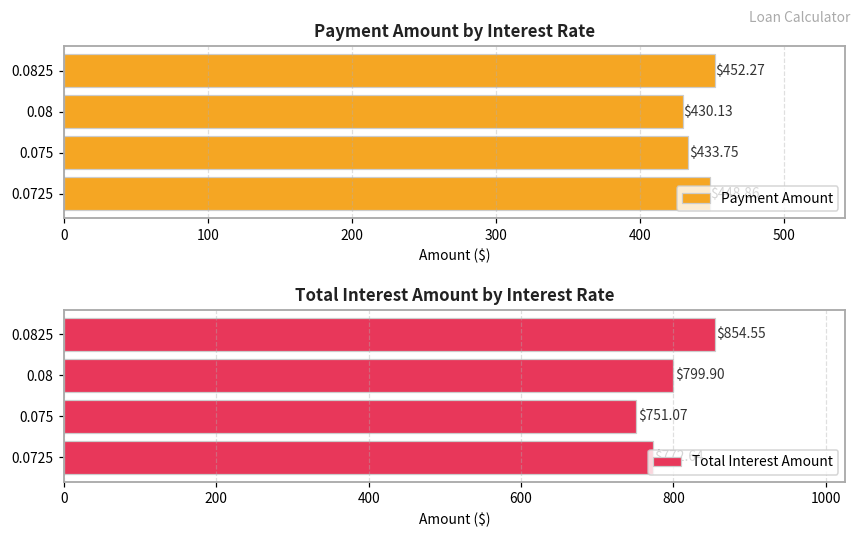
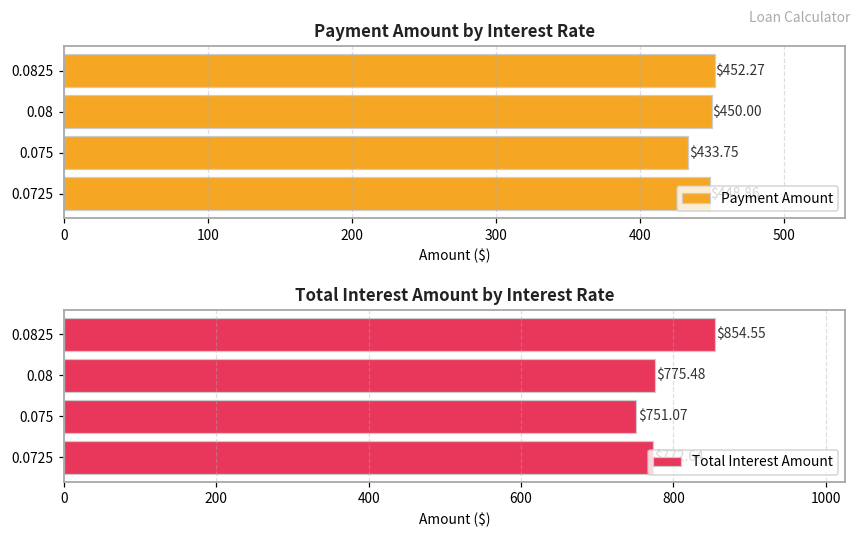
Payment Amount by Interest Rate, 0.08: $430.13 -> $450.00
Total Interest Amount by Interest Rate, 0.08: $799.90 -> $775.48
